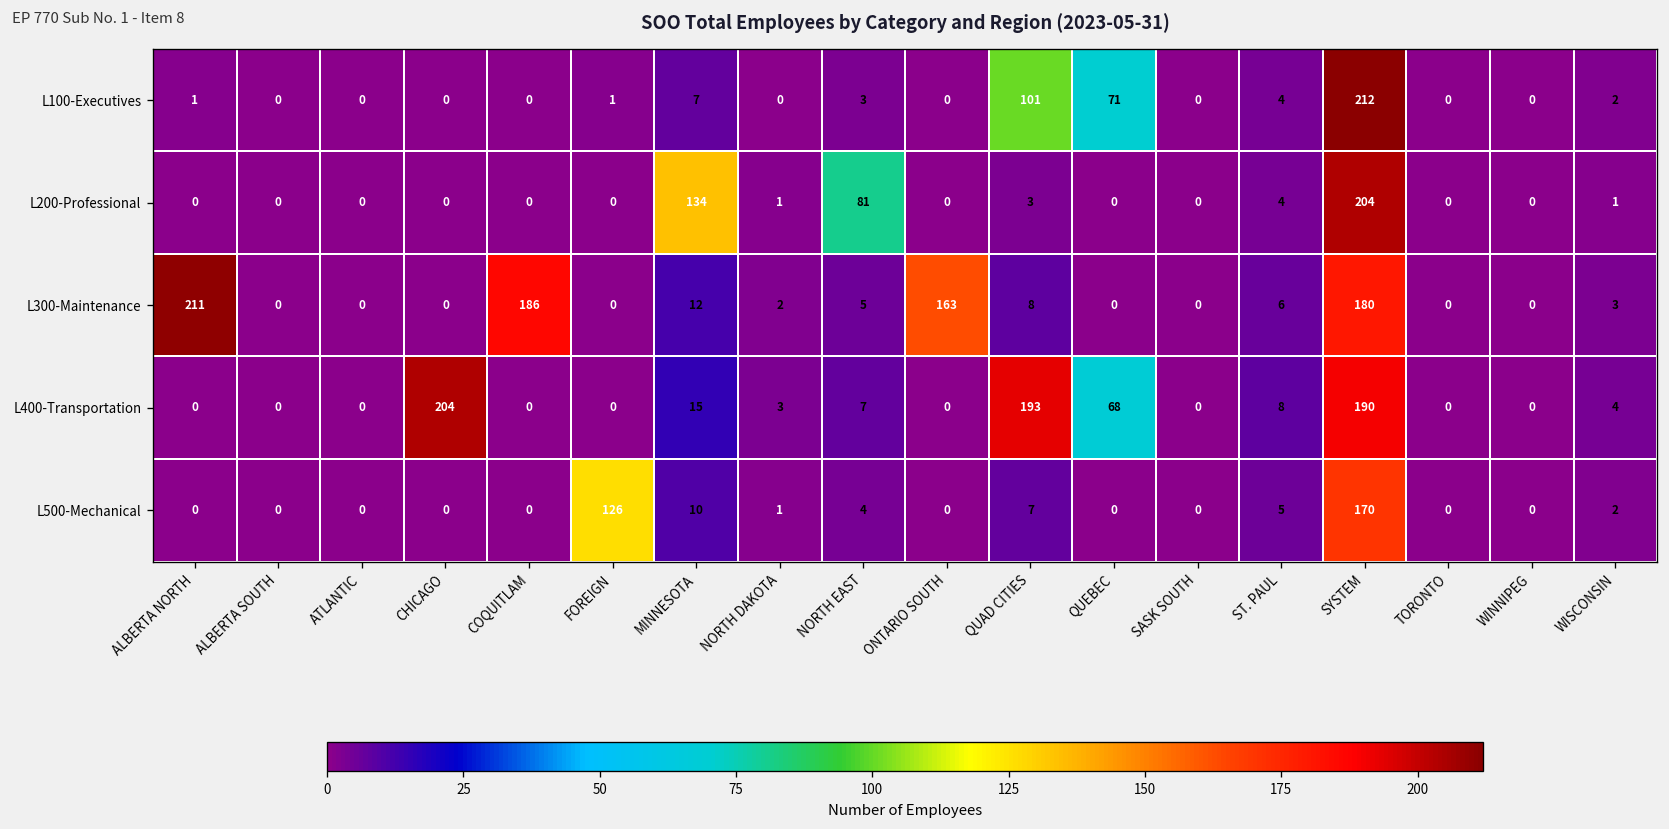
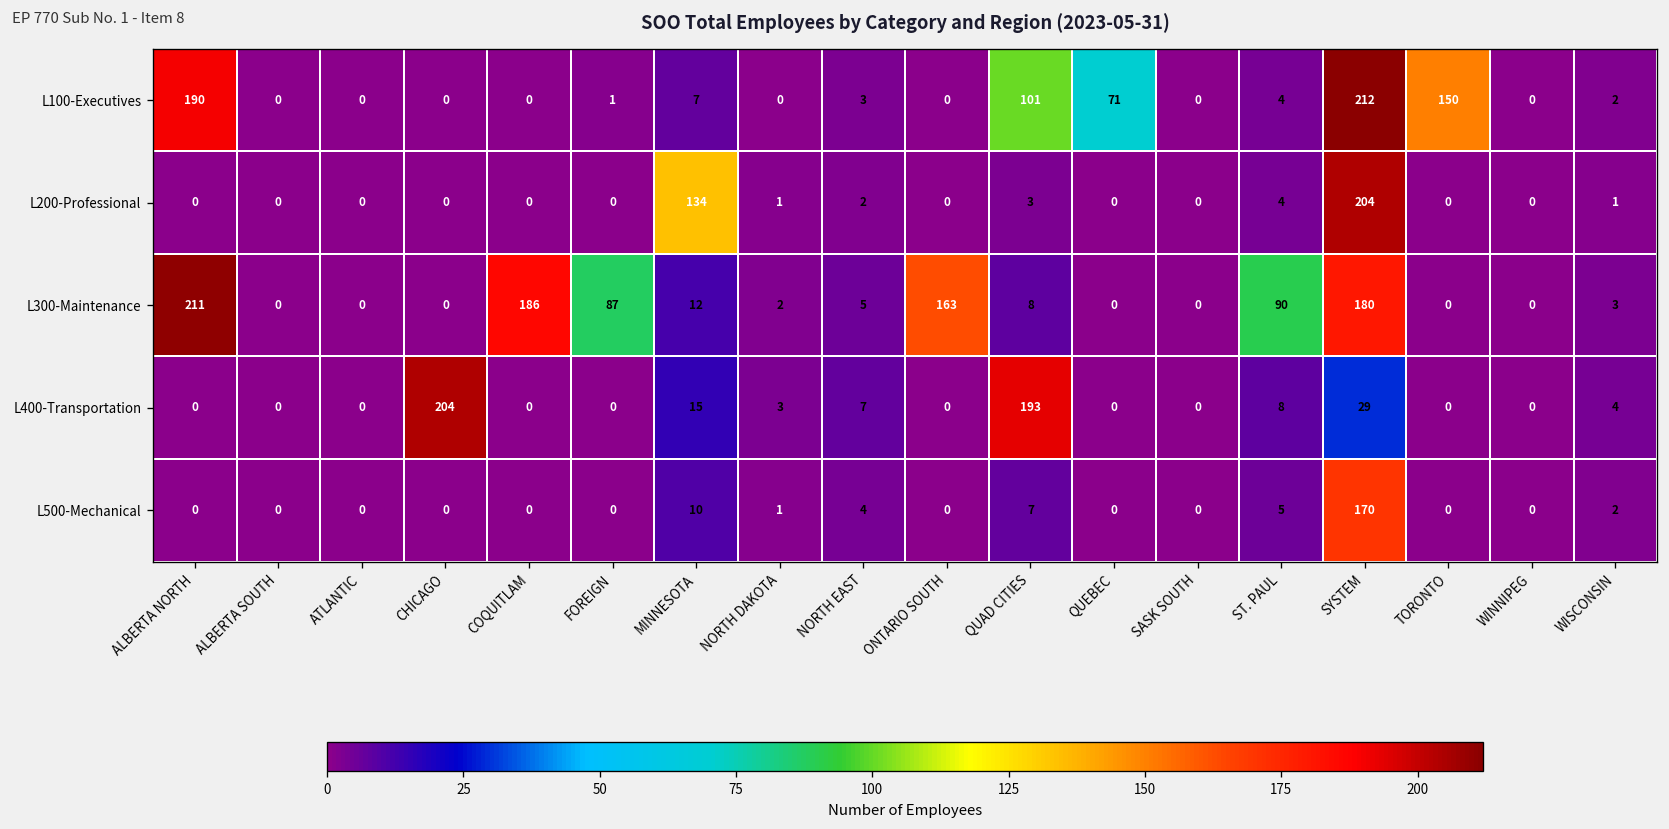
L100-Executives, ALBERTA NORTH: 1 -> 190
L100-Executives, TORONTO: 0 -> 150
L200-Professional, NORTH EAST: 81 -> 2
L300-Maintenance, FOREIGN: 0 -> 87
L300-Maintenance, ST. PAUL: 6 -> 90
L400-Transportation, QUEBEC: 68 -> 0
L400-Transportation, SYSTEM: 190 -> 29
L500-Mechanical, FOREIGN: 126 -> 0
